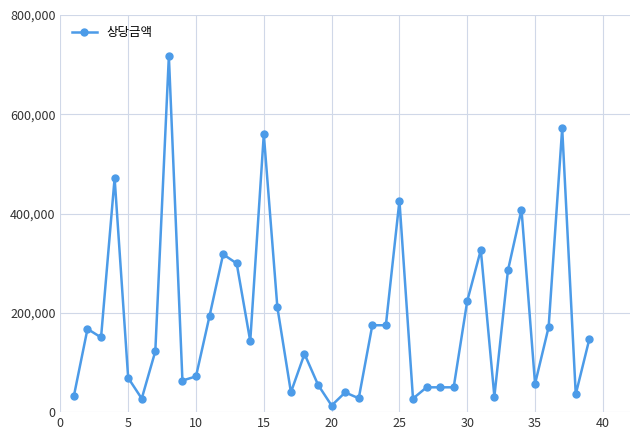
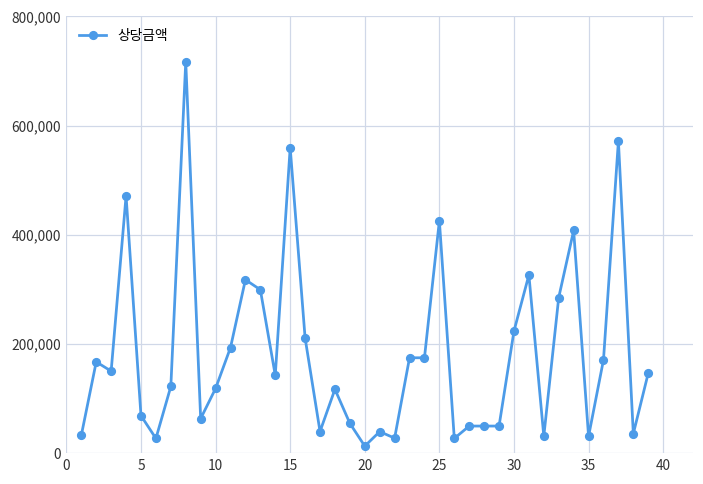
10: 70,000 -> 120,000
35: 60,000 -> 30,000
